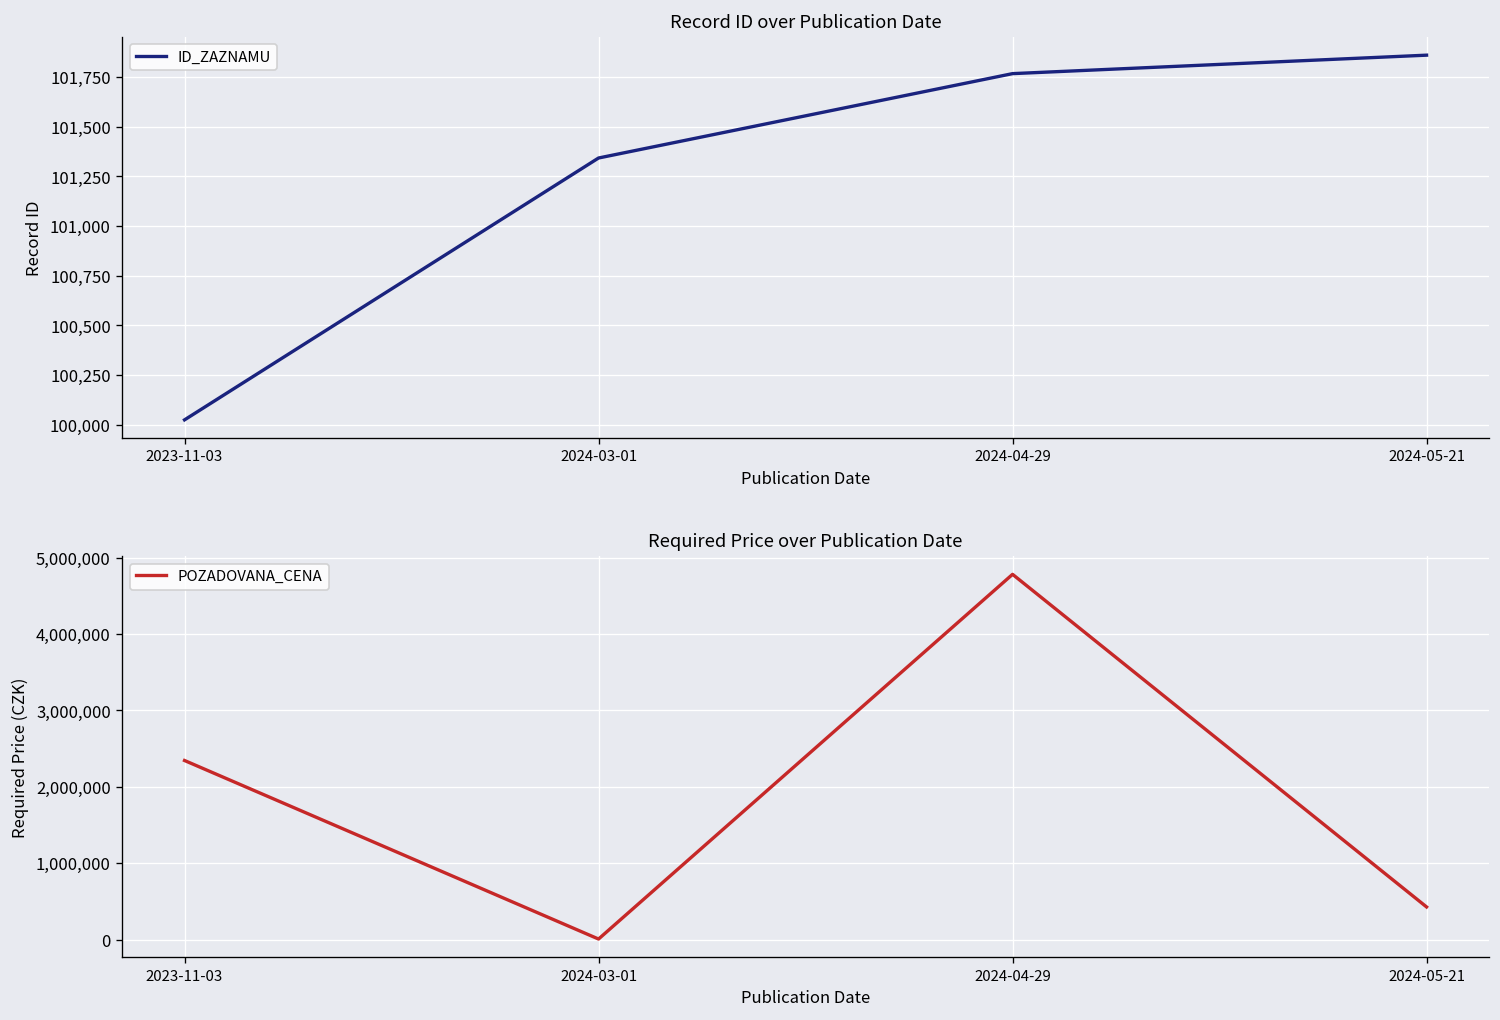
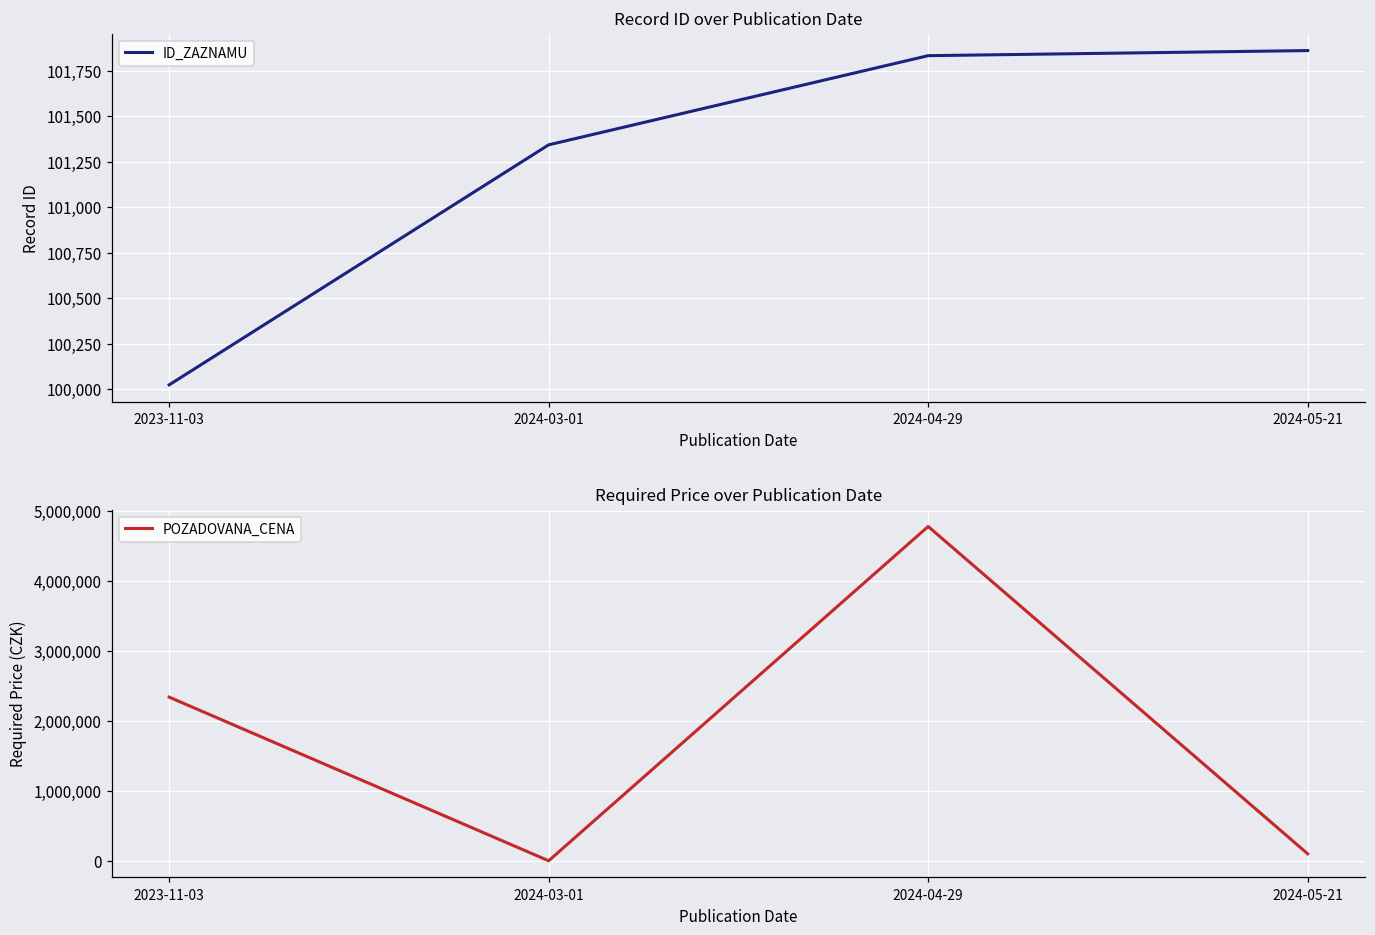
Record ID over Publication Date, 2024-04-29: 101,770 -> 101,830
Required Price over Publication Date, 2024-05-21: 400,000 -> 100,000
